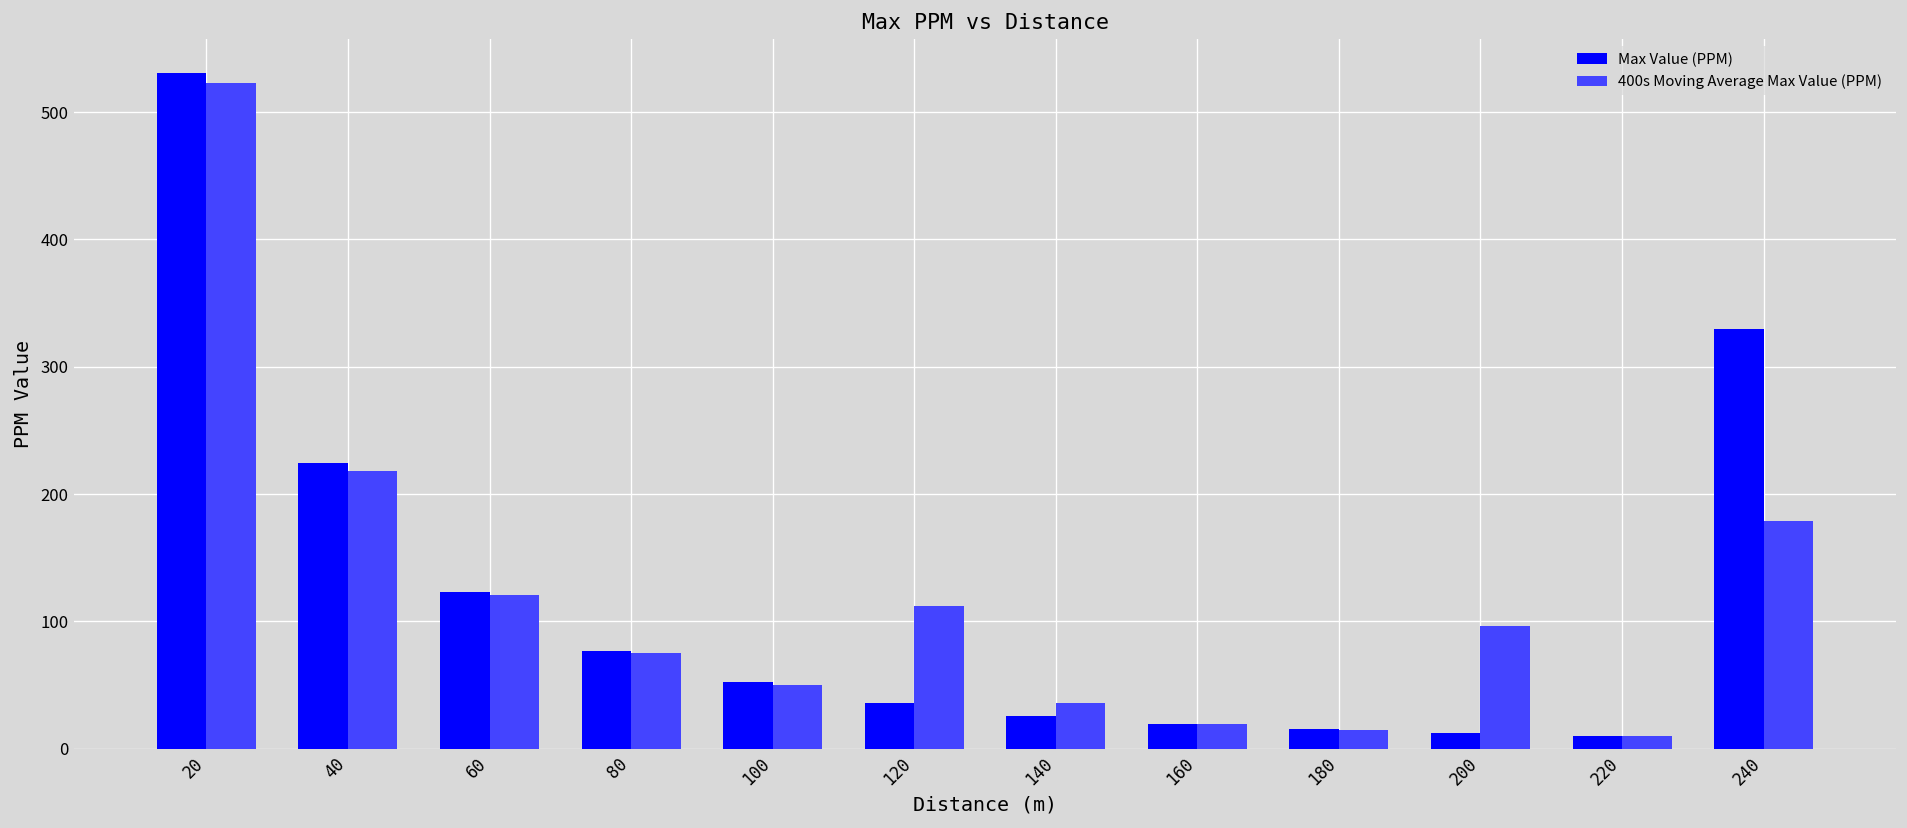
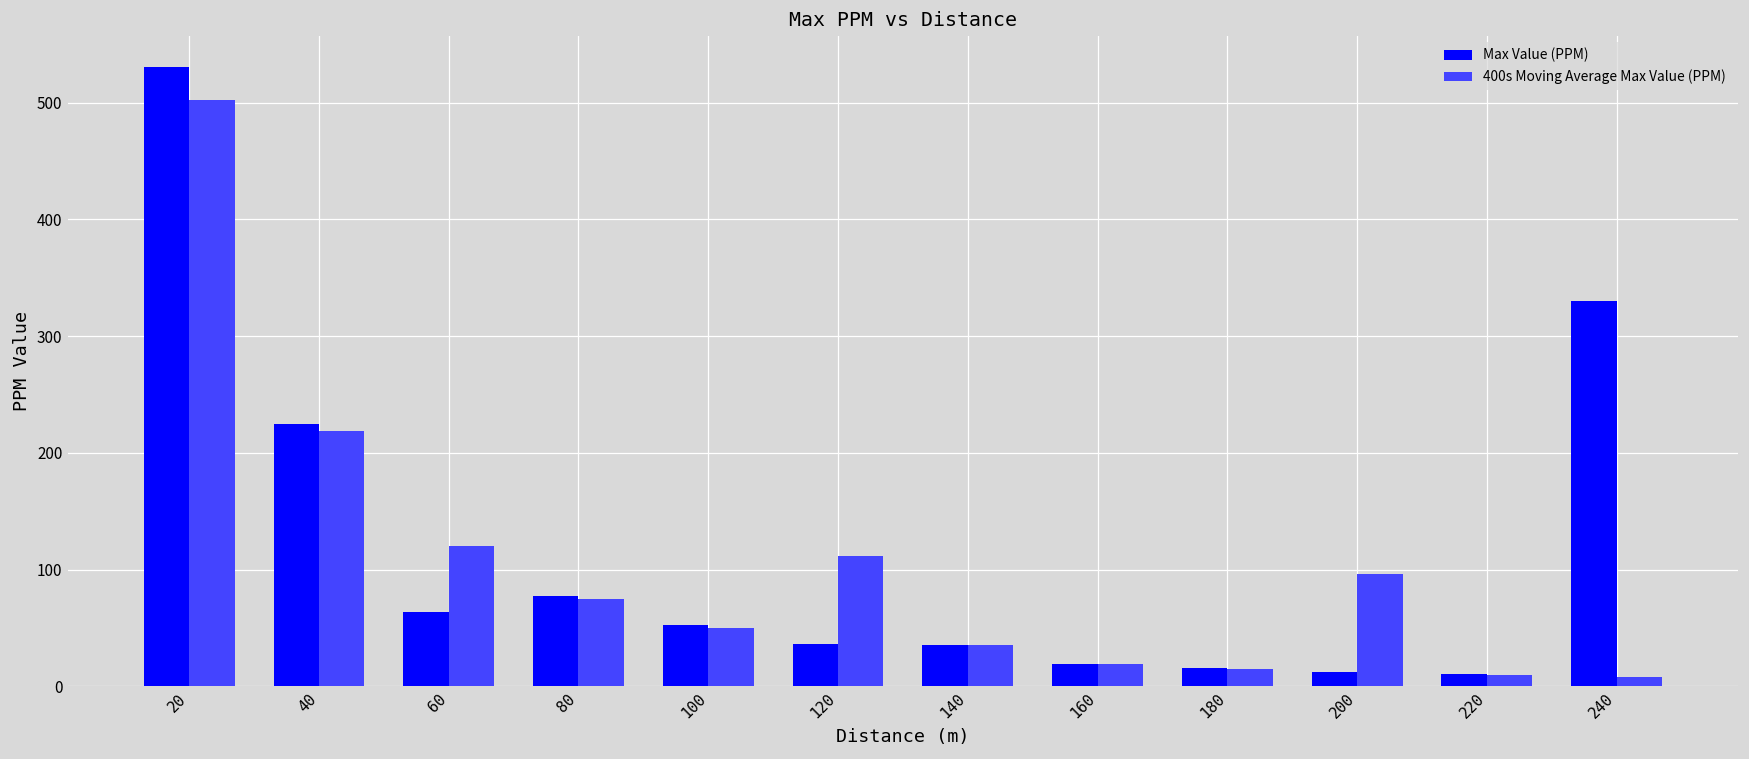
400s Moving Average Max Value (PPM), 20: 523 -> 503
Max Value (PPM), 60: 123 -> 63
Max Value (PPM), 140: 26 -> 36
400s Moving Average Max Value (PPM), 240: 179 -> 8
